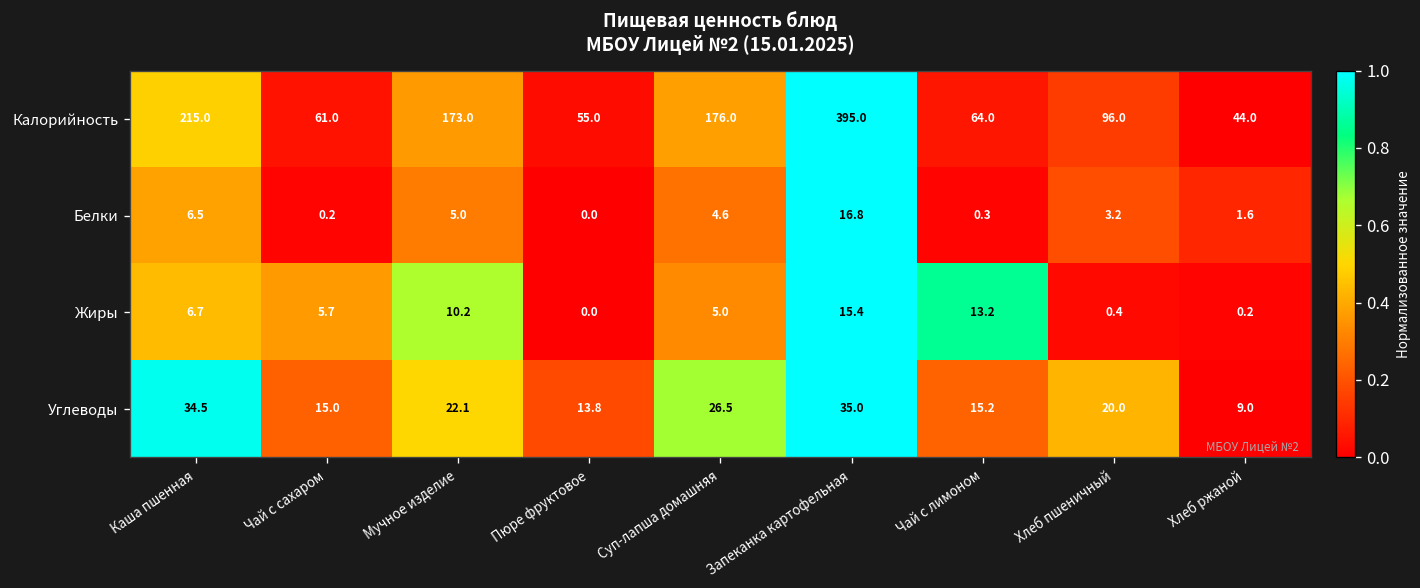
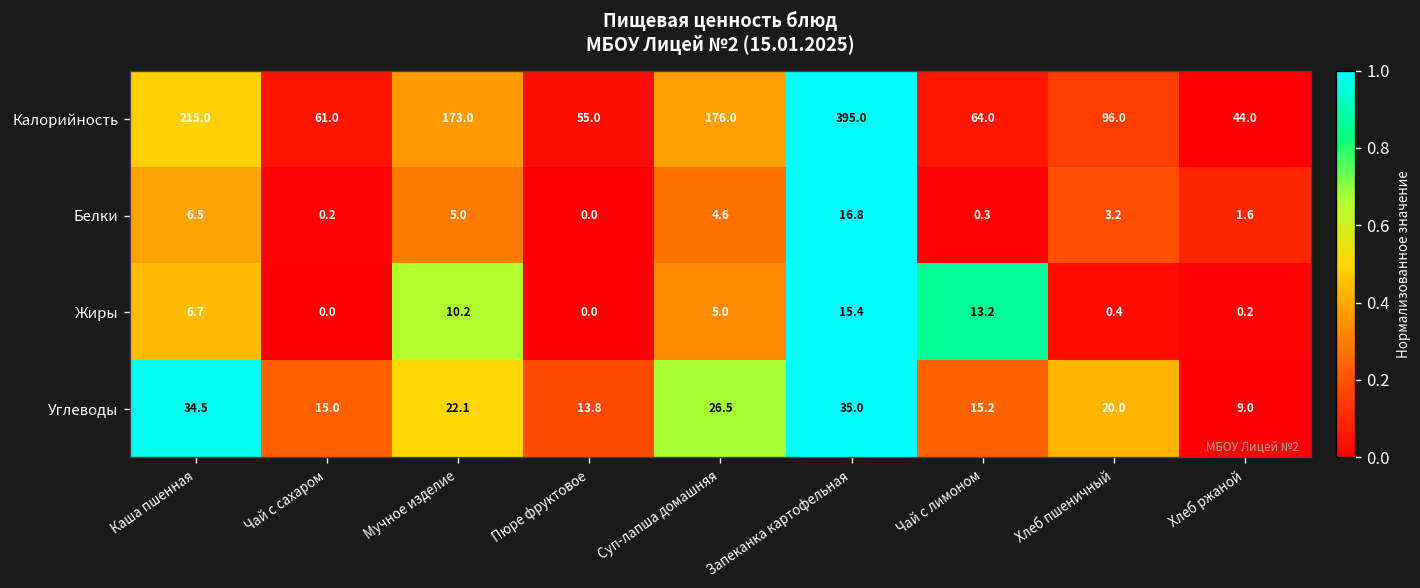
Жиры, Чай с сахаром: 5.7 -> 0.0
